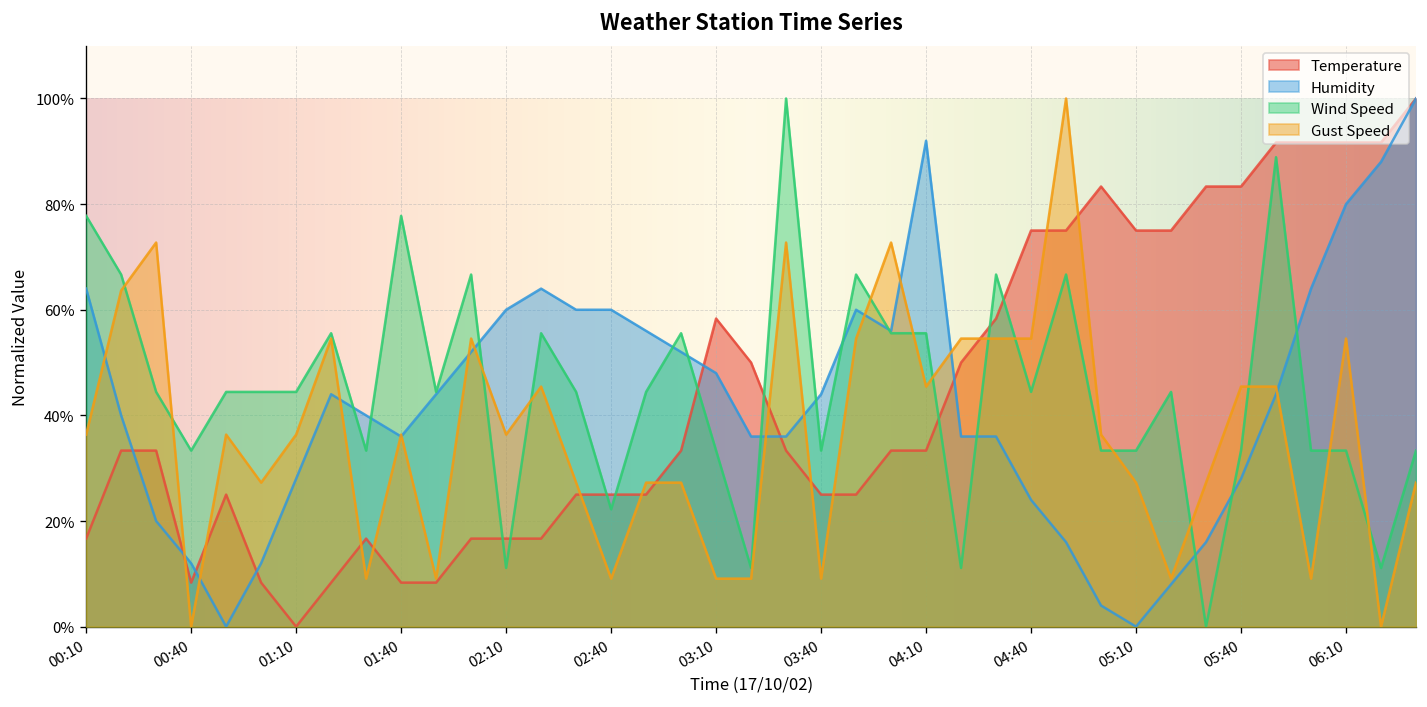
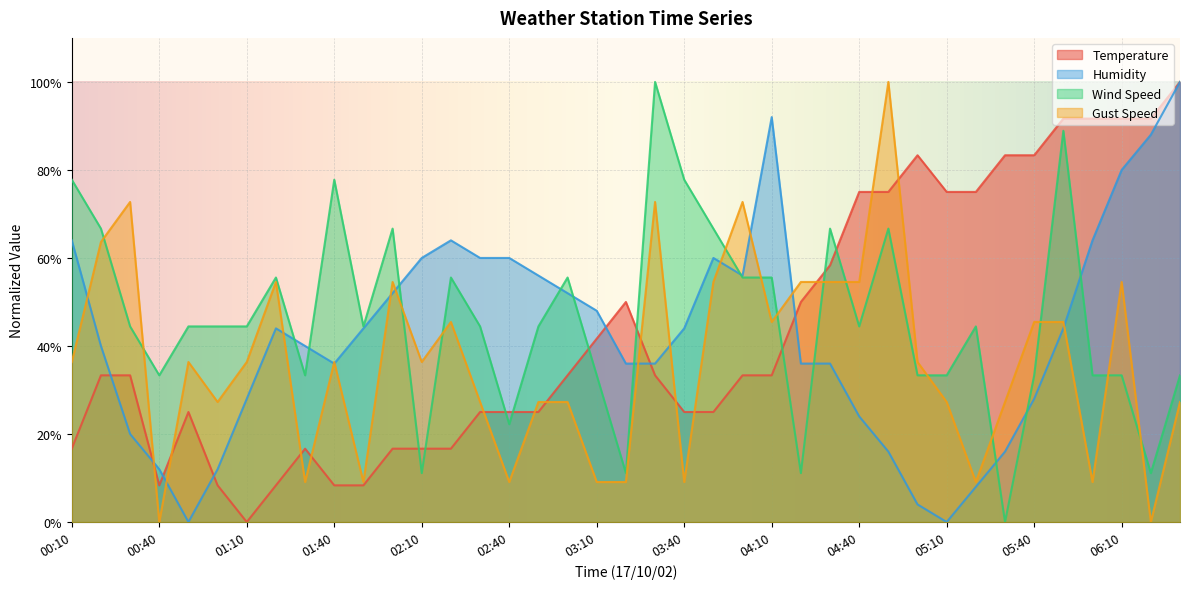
Temperature, 03:10: 58% -> 42%
Wind Speed, 03:40: 33% -> 78%
